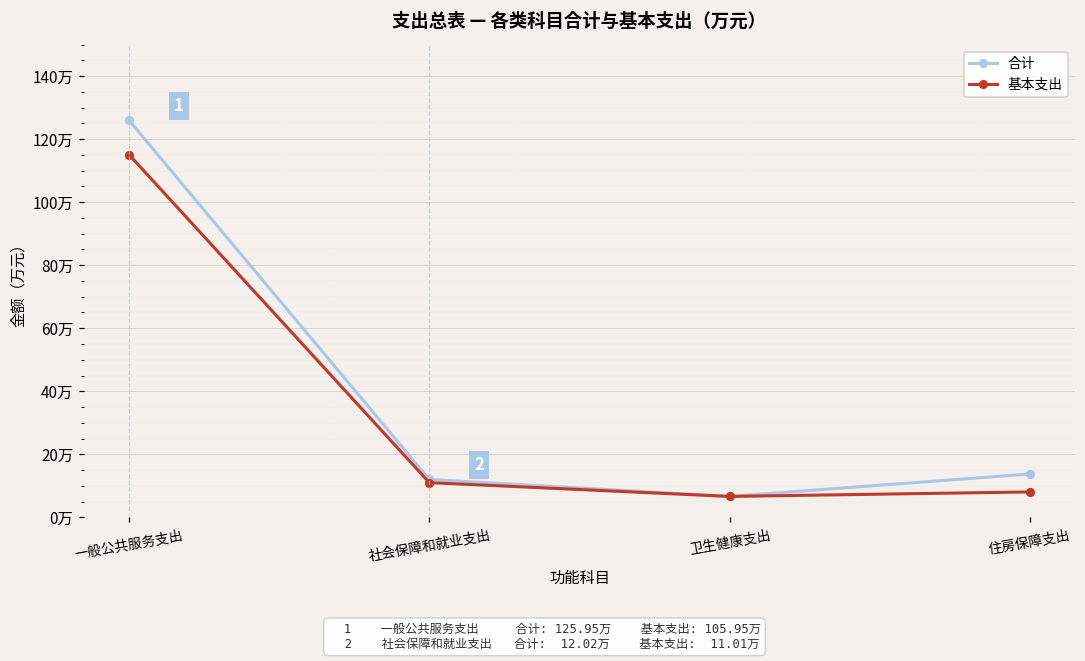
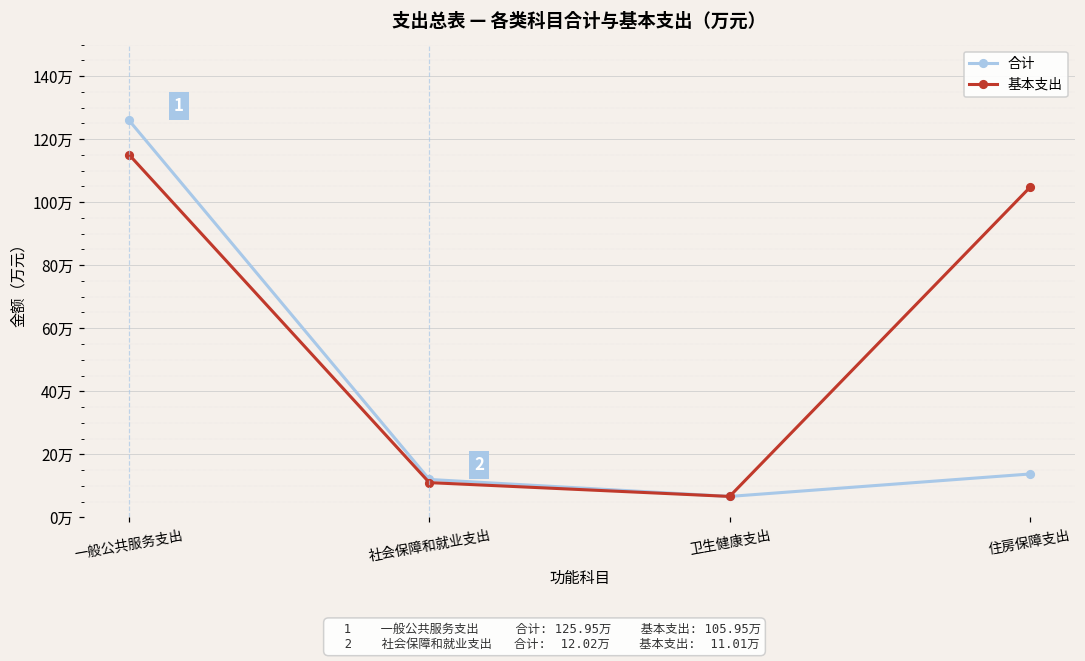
基本支出, 住房保障支出: 8万 -> 105万
